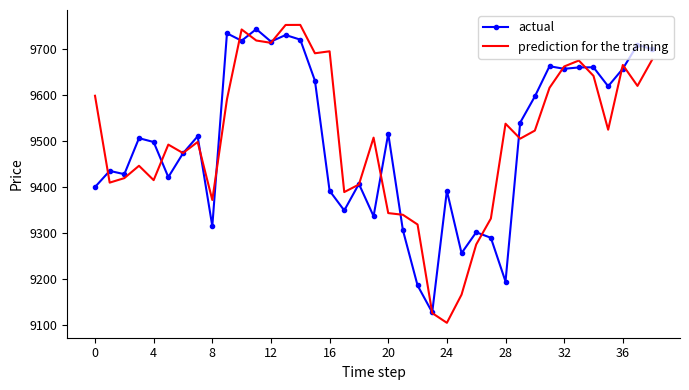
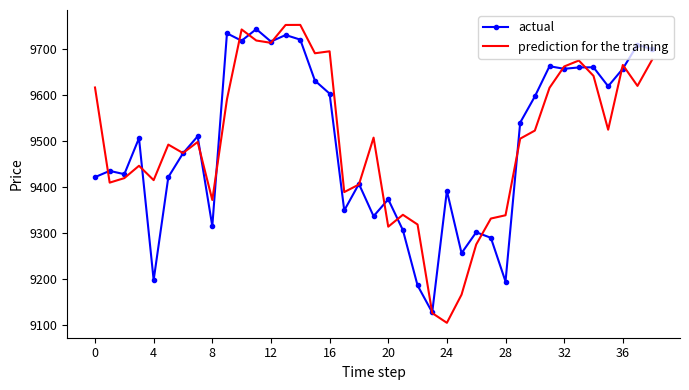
actual, 0: 9400 -> 9420
prediction for the training, 0: 9600 -> 9620
actual, 4: 9500 -> 9200
actual, 16: 9390 -> 9600
actual, 20: 9520 -> 9370
prediction for the training, 20: 9340 -> 9310
prediction for the training, 28: 9540 -> 9340
